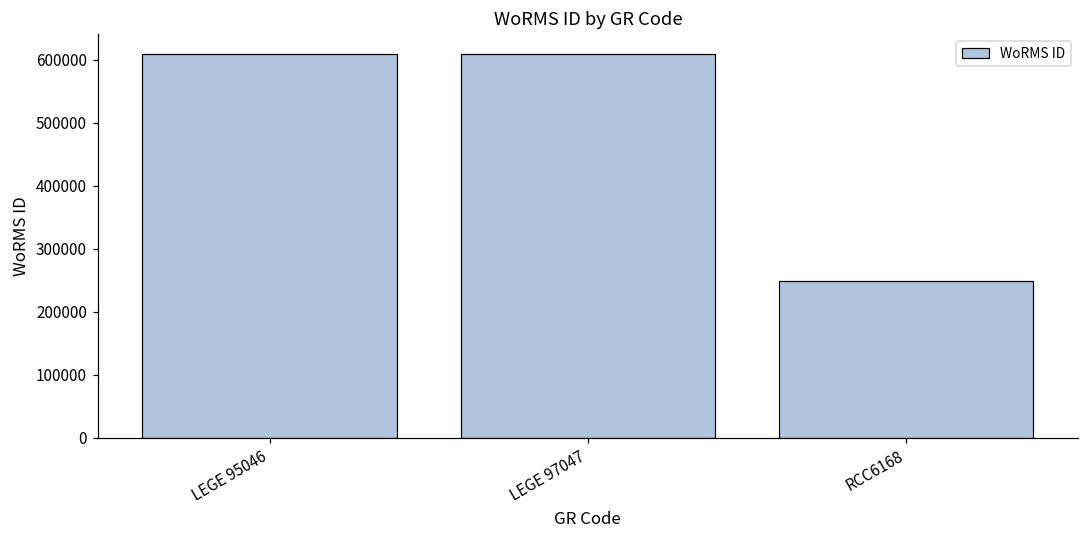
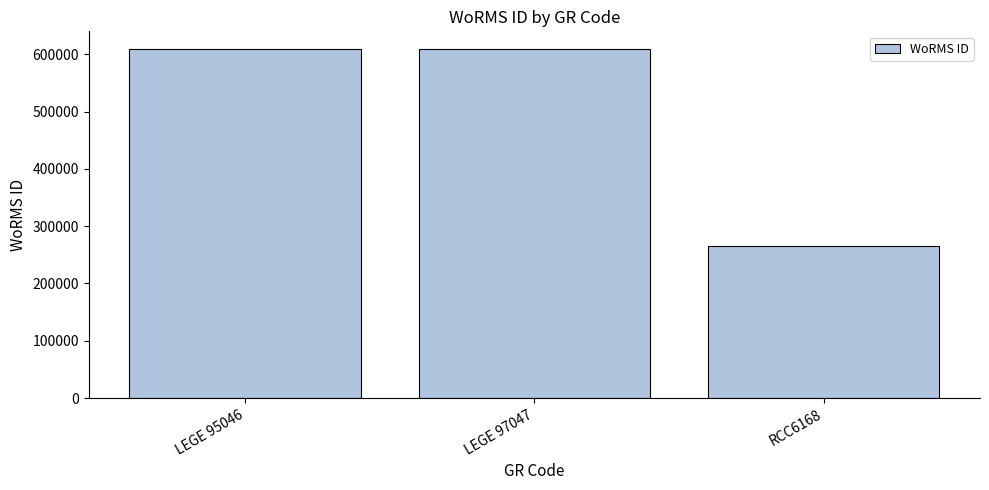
RCC6168: 250000 -> 270000
